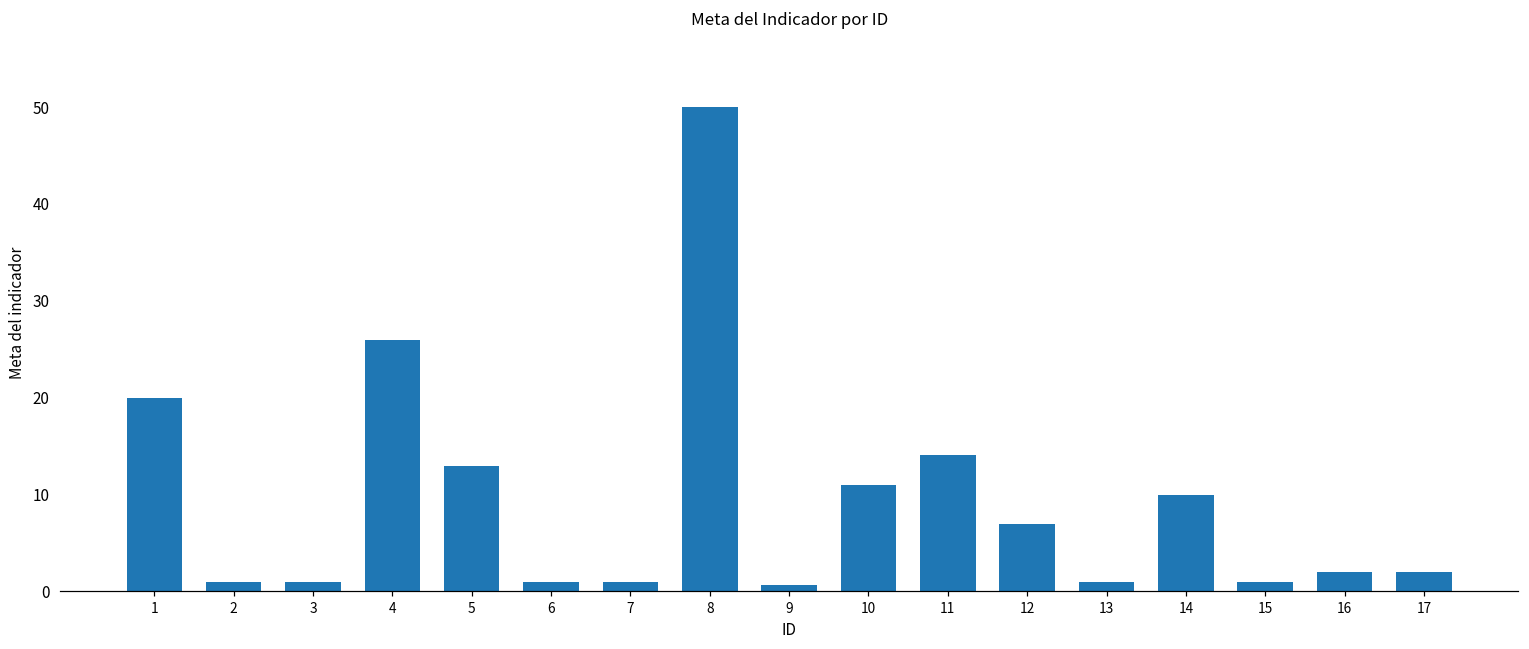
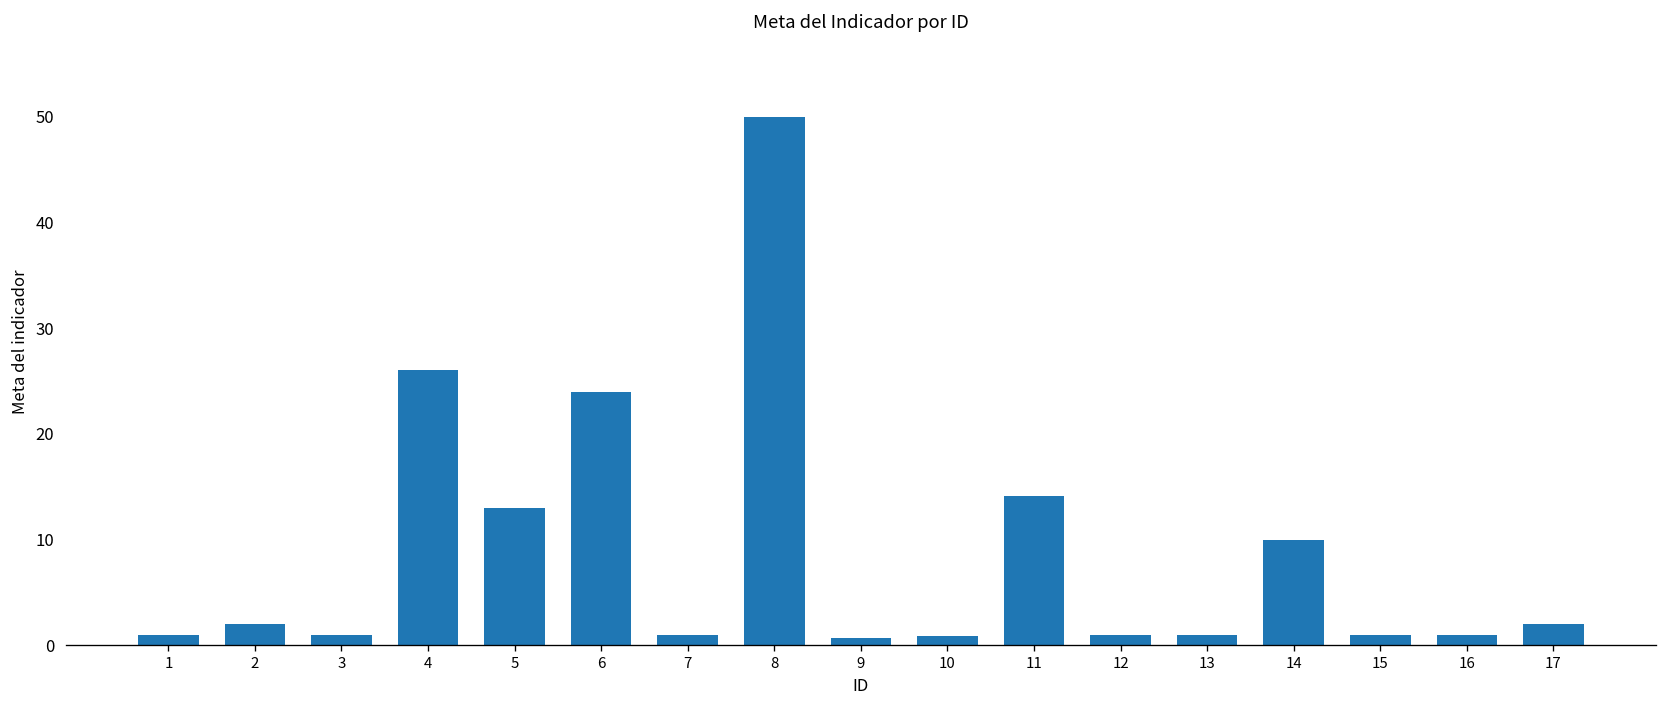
1: 20 -> 1
2: 1 -> 2
6: 1 -> 24
10: 11 -> 1
12: 7 -> 1
16: 2 -> 1
